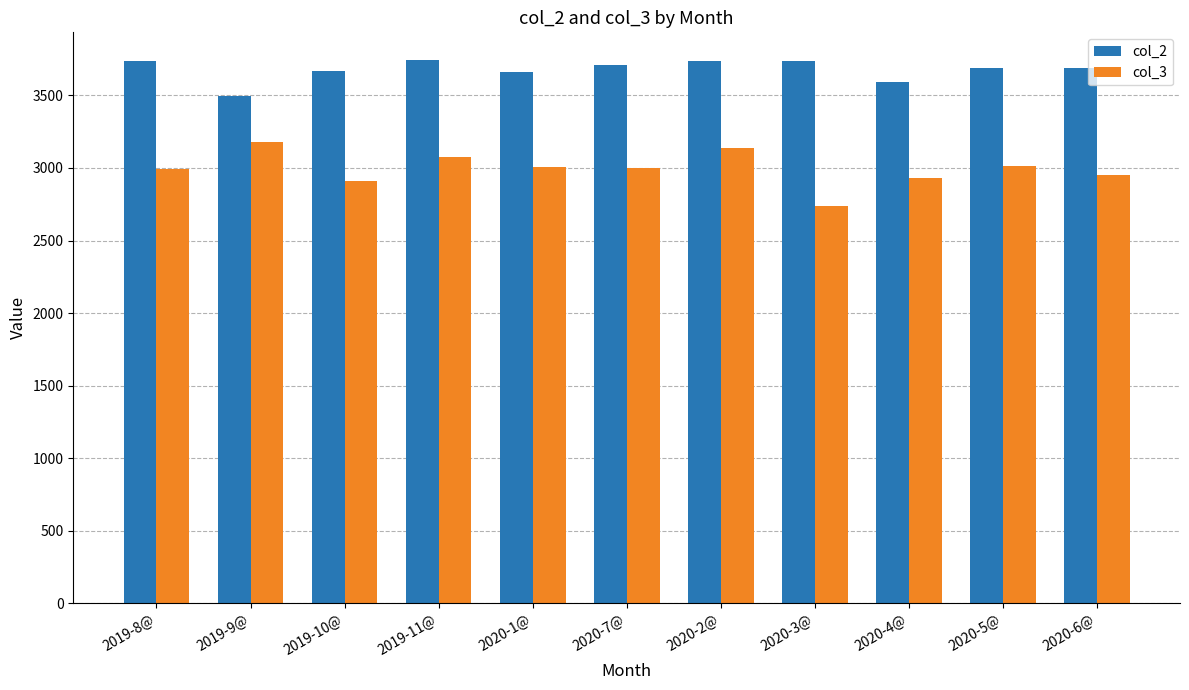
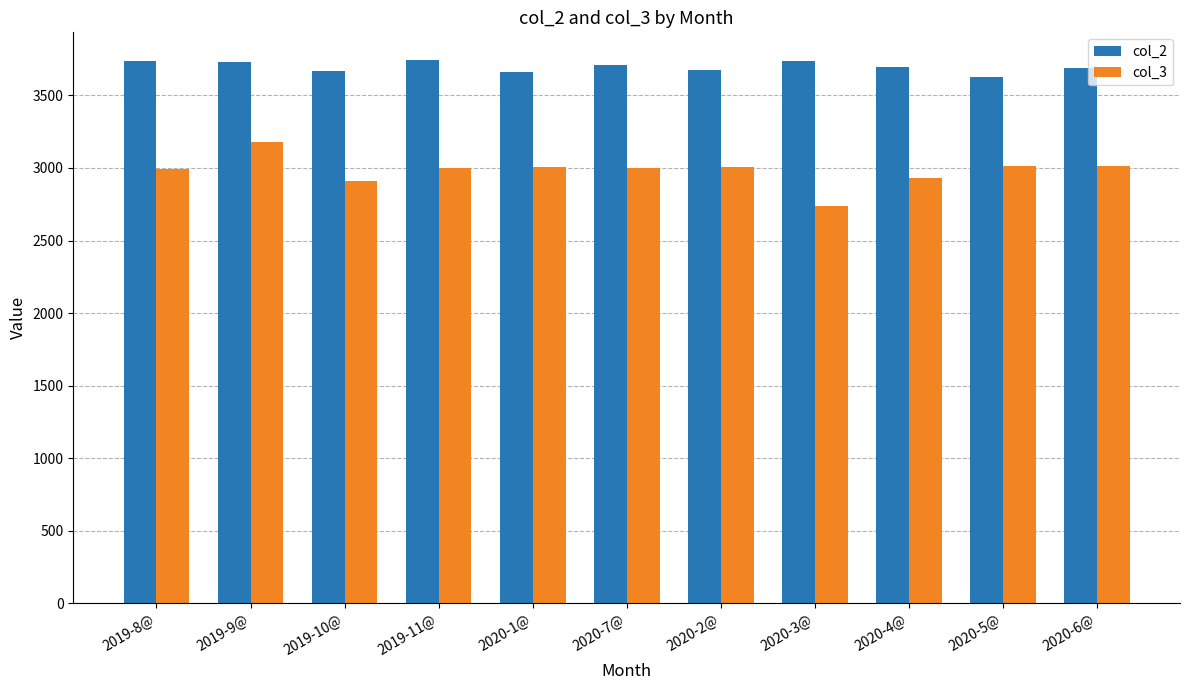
col_2, 2019-9@: 3490 -> 3730
col_3, 2019-11@: 3080 -> 3000
col_2, 2020-2@: 3740 -> 3680
col_3, 2020-2@: 3140 -> 3010
col_2, 2020-4@: 3590 -> 3700
col_2, 2020-5@: 3690 -> 3630
col_3, 2020-6@: 2950 -> 3010
